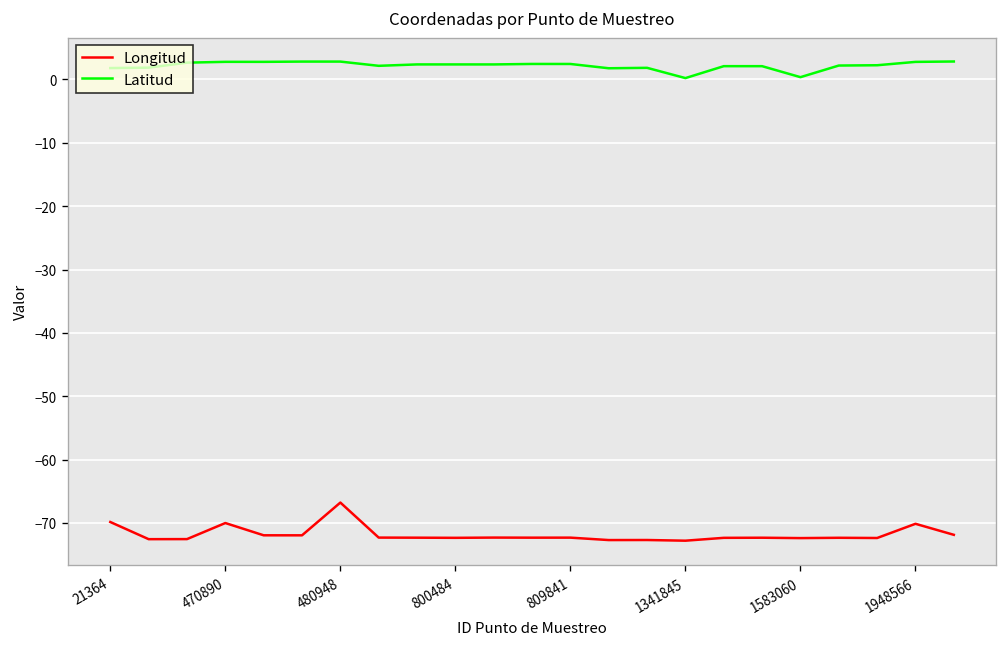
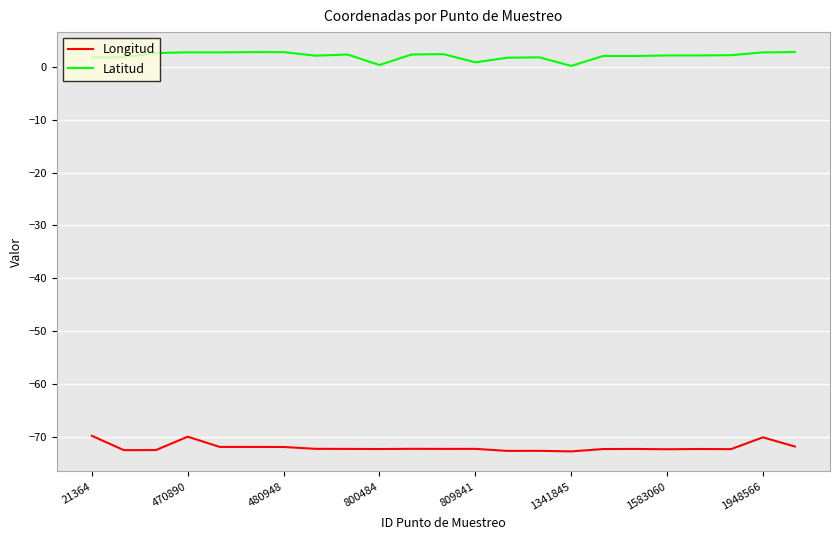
Longitud, 480948: -67 -> -72
Latitud, 800484: 2 -> 0
Latitud, 809841: 2 -> 1
Latitud, 1583060: 0 -> 2
